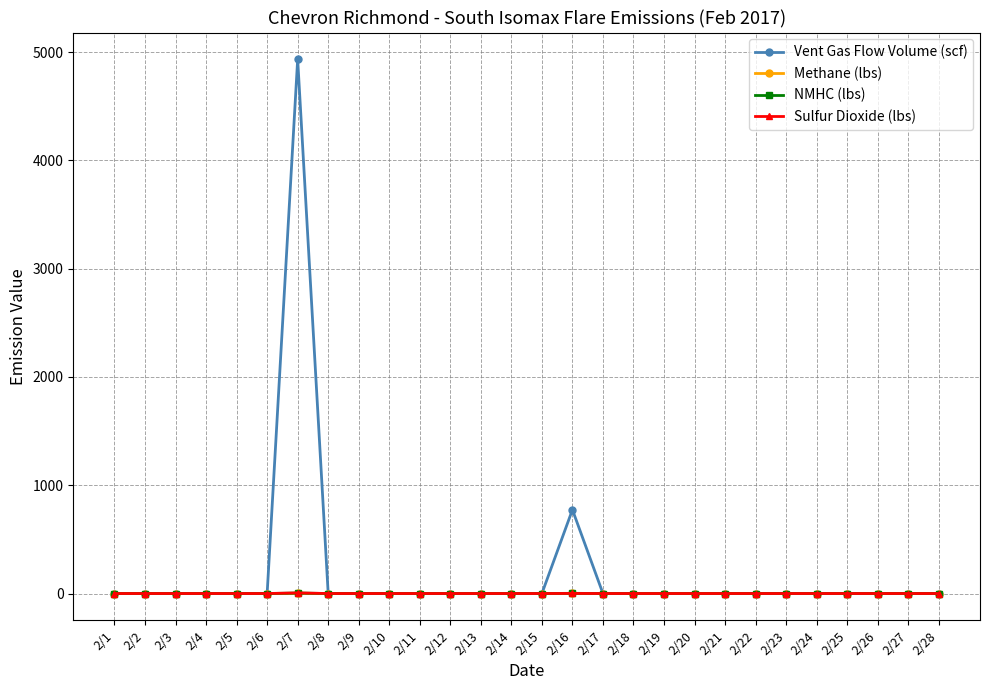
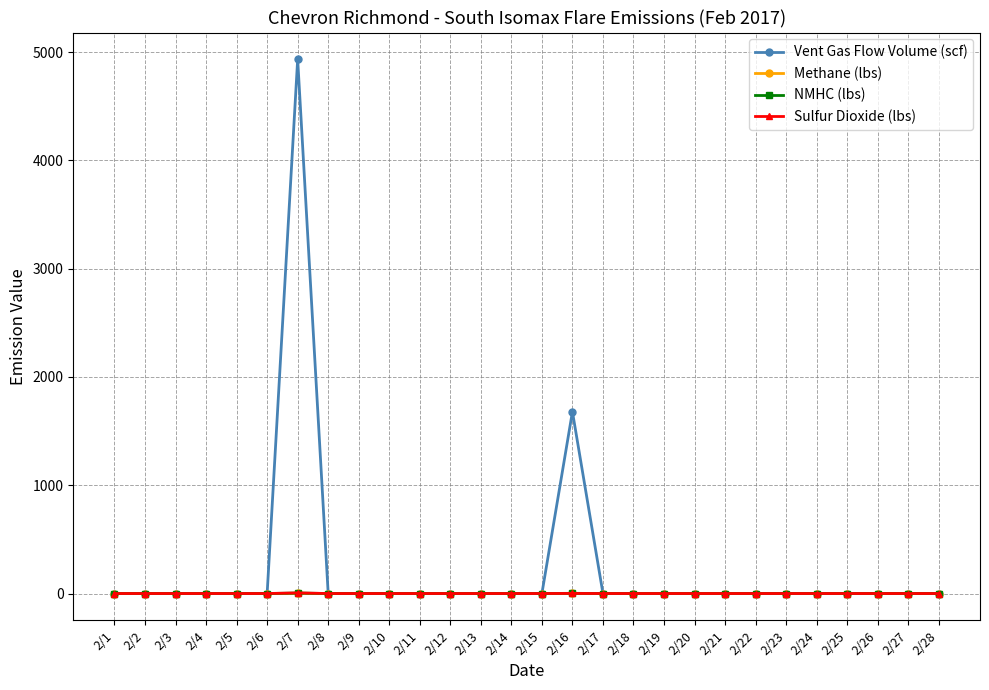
Vent Gas Flow Volume (scf), 2/16: 770 -> 1680
